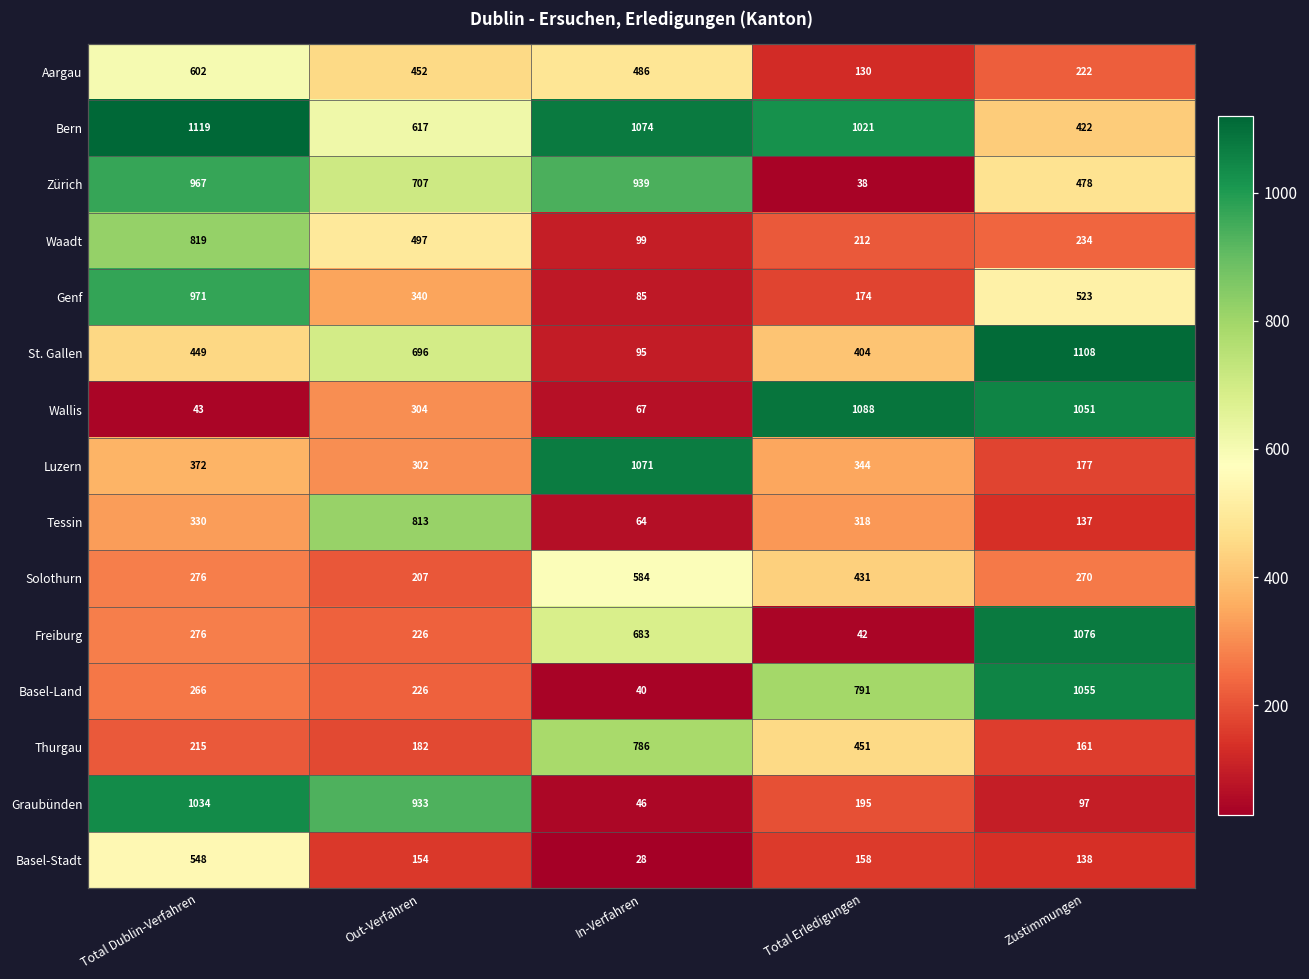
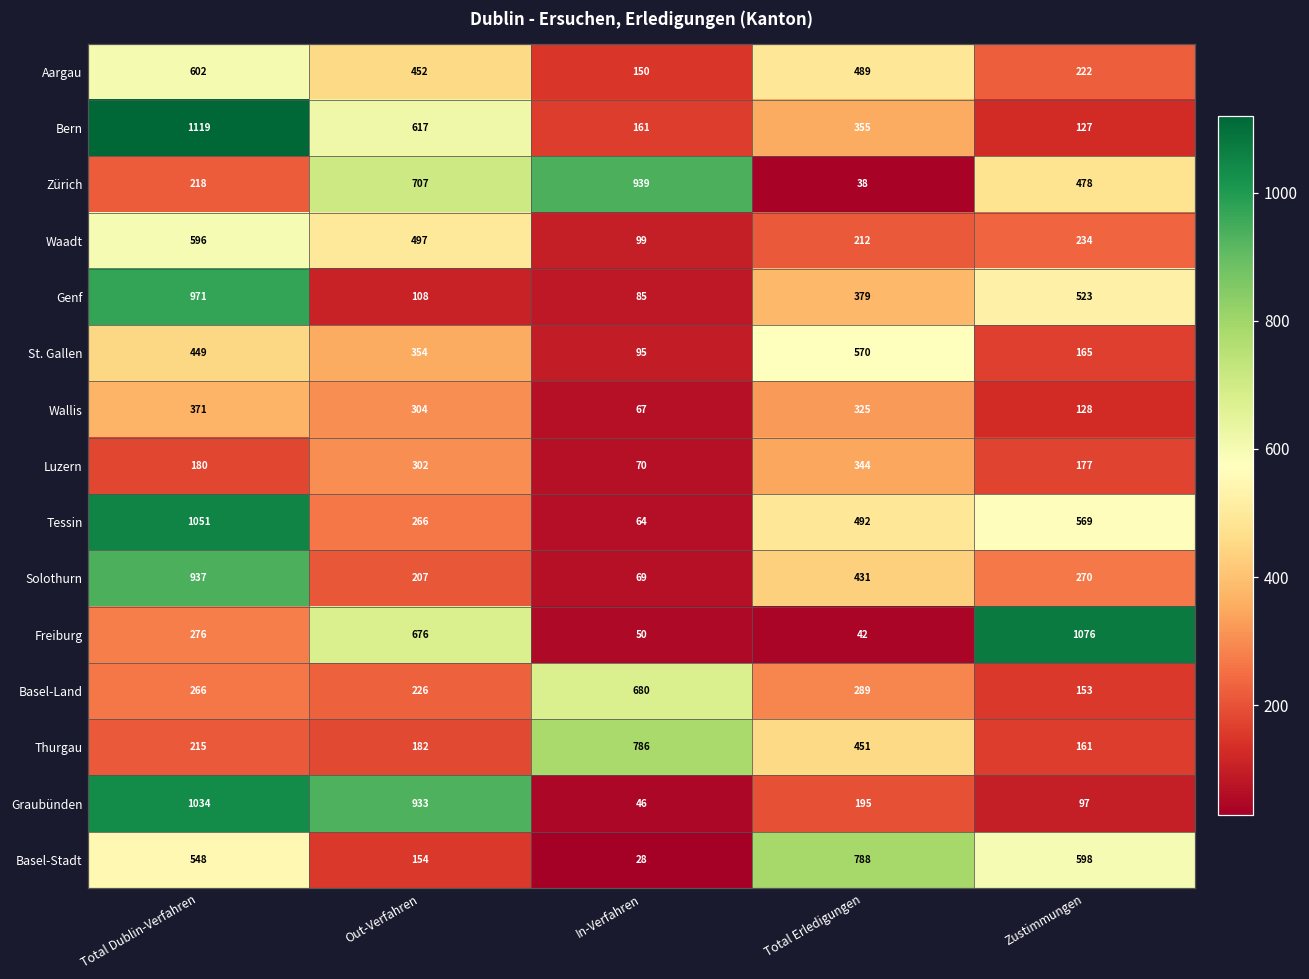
Aargau, In-Verfahren: 486 -> 150
Aargau, Total Erledigungen: 130 -> 489
Bern, In-Verfahren: 1074 -> 161
Bern, Total Erledigungen: 1021 -> 355
Bern, Zustimmungen: 422 -> 127
Zürich, Total Dublin-Verfahren: 967 -> 218
Waadt, Total Dublin-Verfahren: 819 -> 596
Genf, Out-Verfahren: 340 -> 108
Genf, Total Erledigungen: 174 -> 379
St. Gallen, Out-Verfahren: 696 -> 354
St. Gallen, Total Erledigungen: 404 -> 570
St. Gallen, Zustimmungen: 1108 -> 165
Wallis, Total Dublin-Verfahren: 43 -> 371
Wallis, Total Erledigungen: 1088 -> 325
Wallis, Zustimmungen: 1051 -> 128
Luzern, Total Dublin-Verfahren: 372 -> 180
Luzern, In-Verfahren: 1071 -> 70
Tessin, Total Dublin-Verfahren: 330 -> 1051
Tessin, Out-Verfahren: 813 -> 266
Tessin, Total Erledigungen: 318 -> 492
Tessin, Zustimmungen: 137 -> 569
Solothurn, Total Dublin-Verfahren: 276 -> 937
Solothurn, In-Verfahren: 584 -> 69
Freiburg, Out-Verfahren: 226 -> 676
Freiburg, In-Verfahren: 683 -> 50
Basel-Land, In-Verfahren: 40 -> 680
Basel-Land, Total Erledigungen: 791 -> 289
Basel-Land, Zustimmungen: 1055 -> 153
Basel-Stadt, Total Erledigungen: 158 -> 788
Basel-Stadt, Zustimmungen: 138 -> 598
